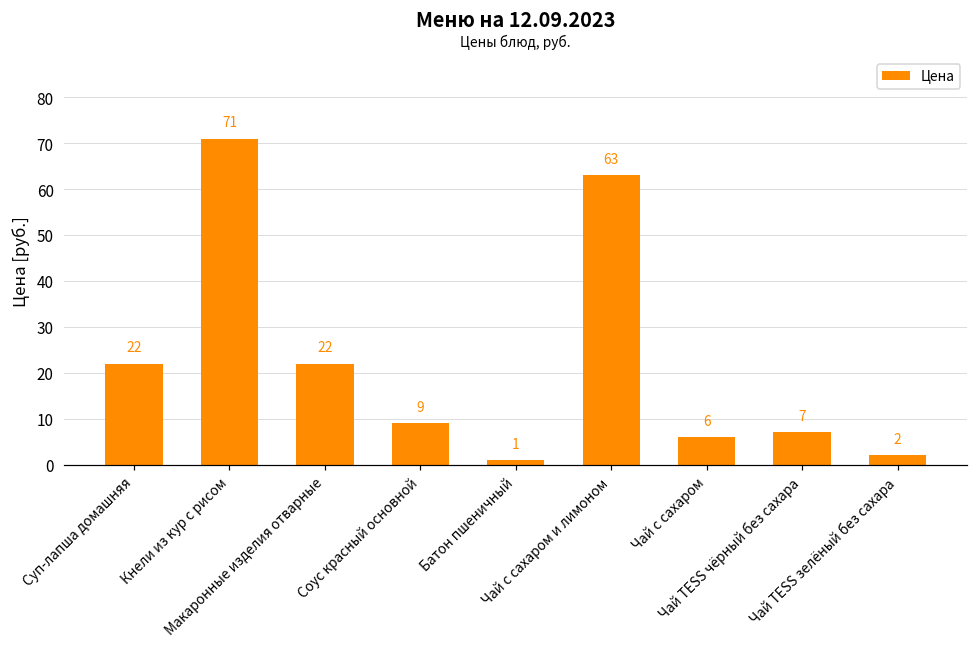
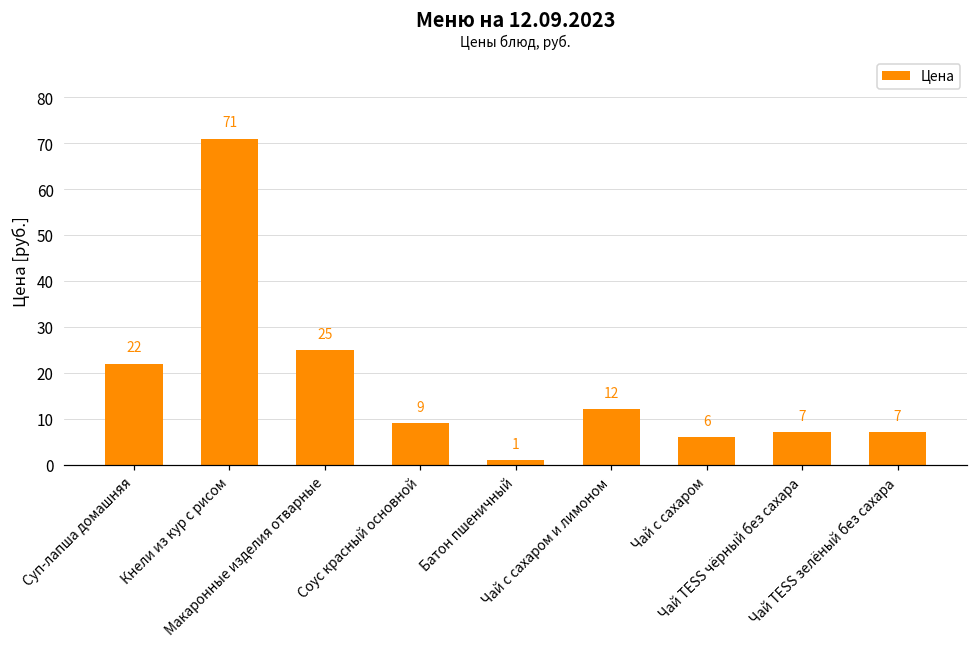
Макаронные изделия отварные: 22 -> 25
Чай с сахаром и лимоном: 63 -> 12
Чай TESS зелёный без сахара: 2 -> 7
